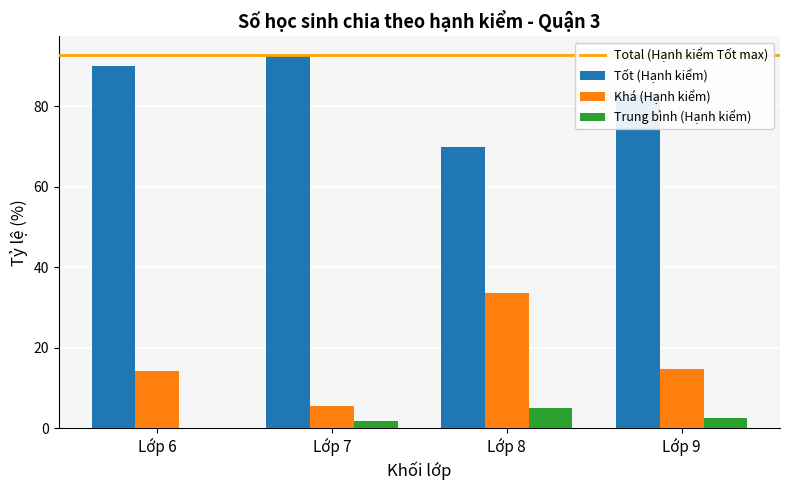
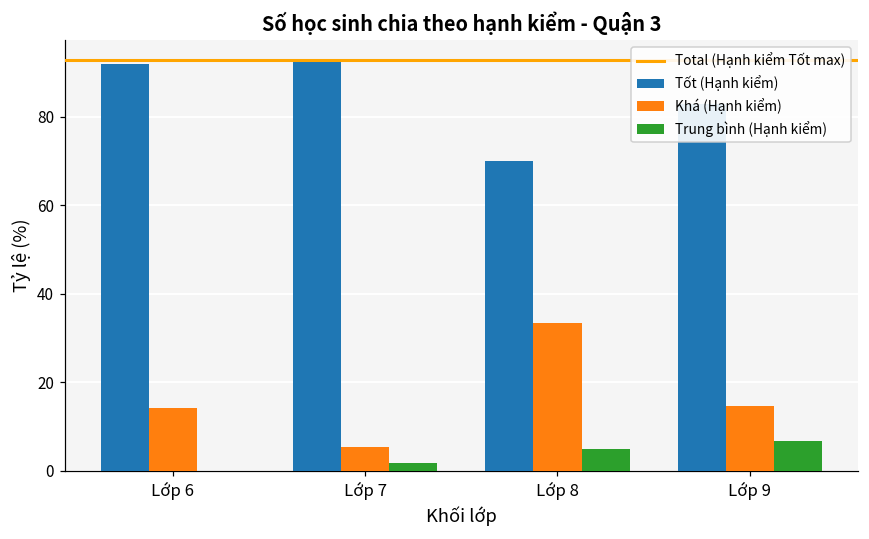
Tốt (Hạnh kiểm), Lớp 6: 90 -> 92
Trung bình (Hạnh kiểm), Lớp 9: 2 -> 7
